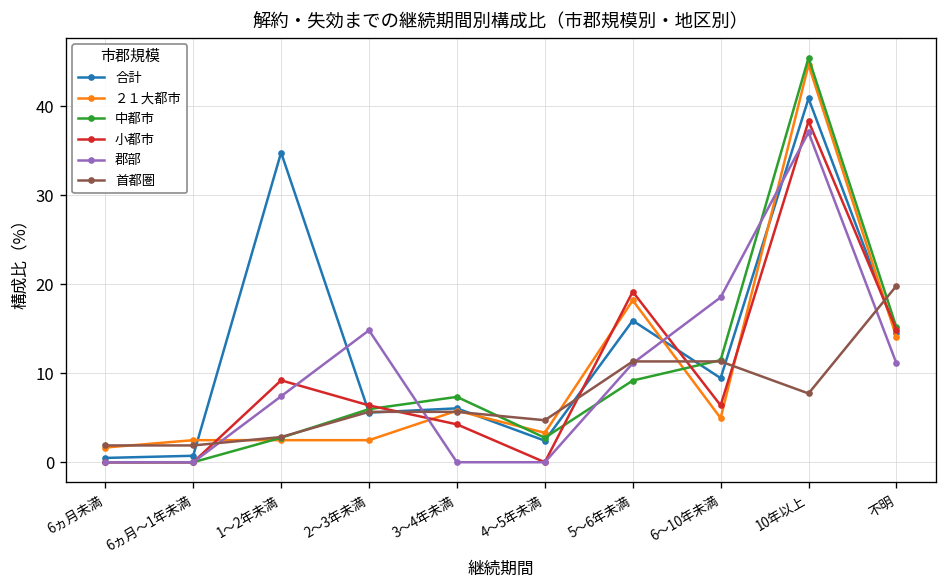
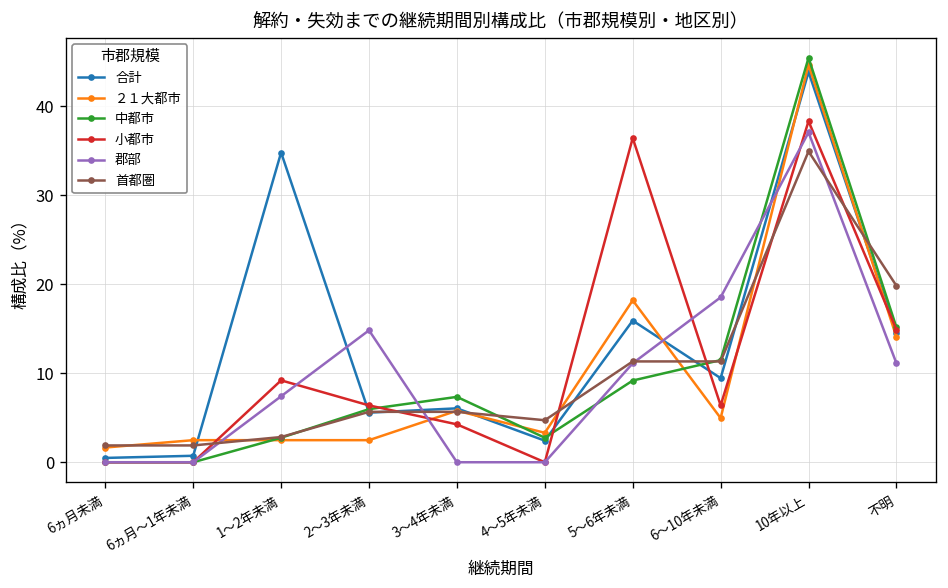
小都市, 5～6年未満: 19 -> 36
合計, 10年以上: 41 -> 44
首都圏, 10年以上: 8 -> 35
